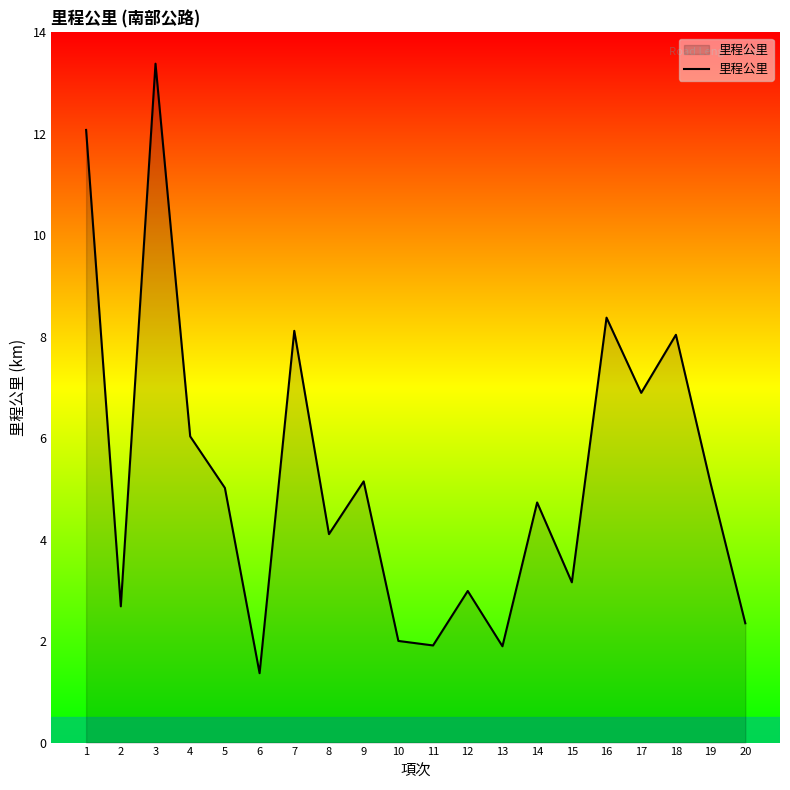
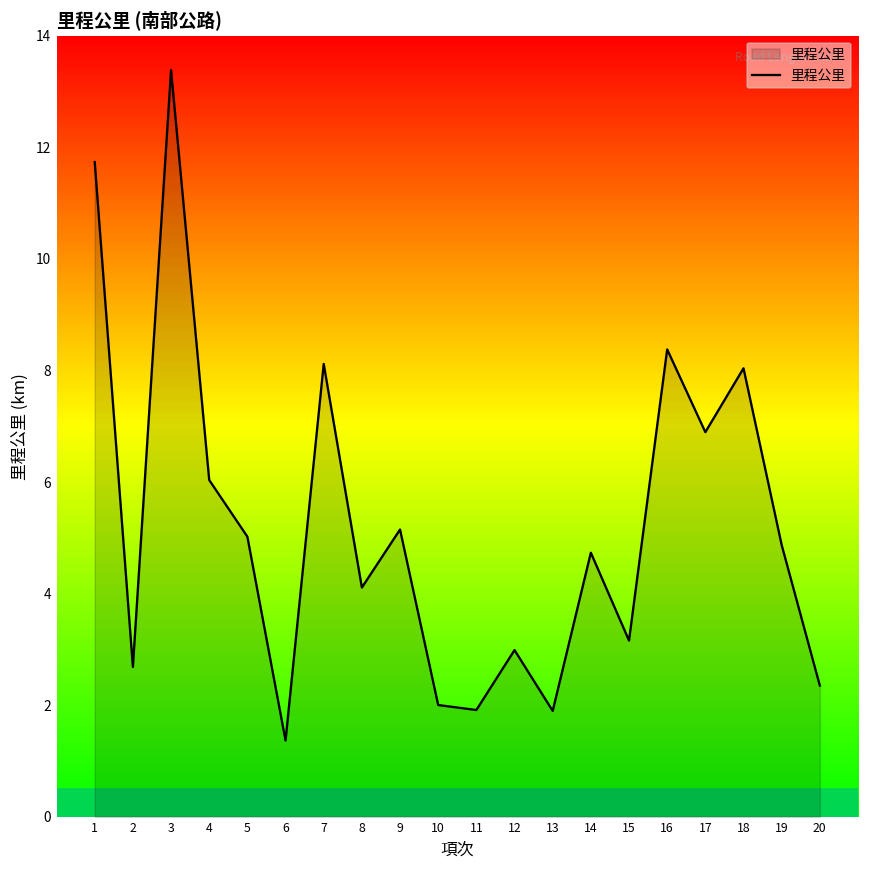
1: 12.1 -> 11.7
19: 5.1 -> 4.9
